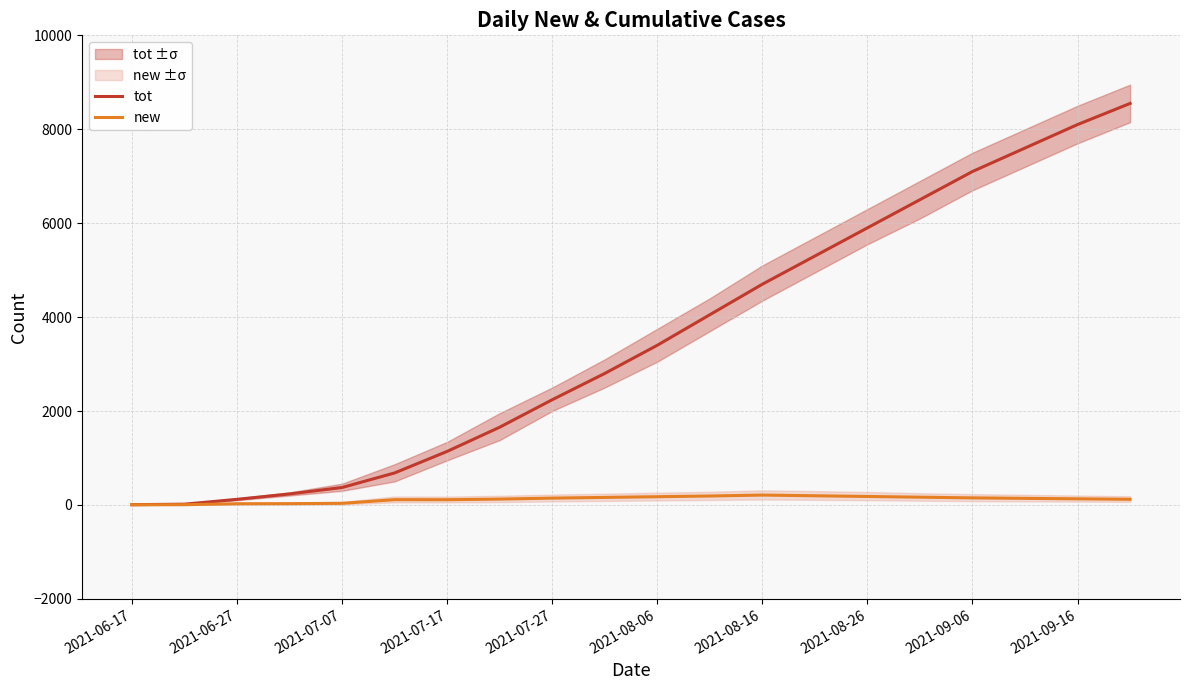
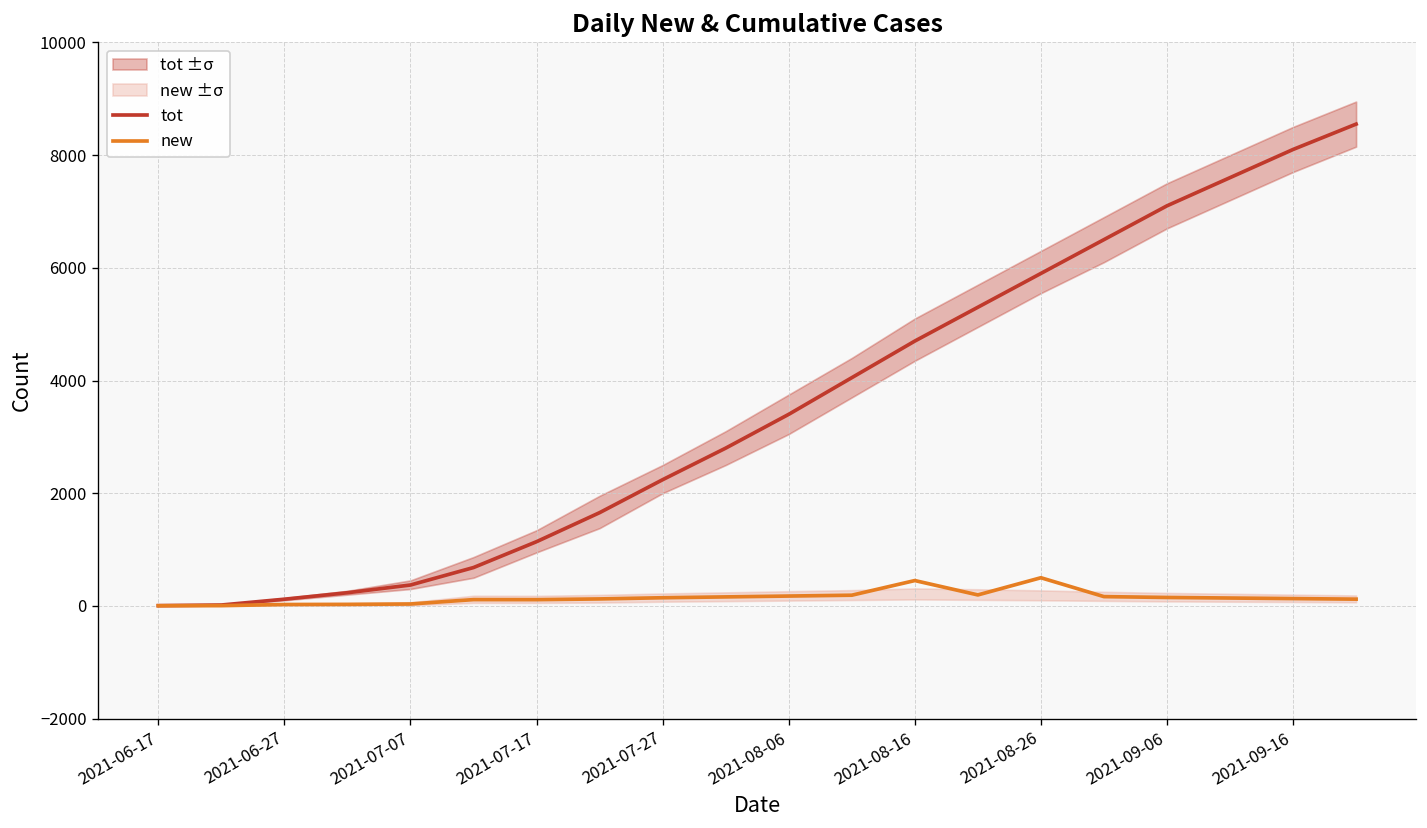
new, 2021-08-16: 200 -> 500
new, 2021-08-26: 200 -> 500
